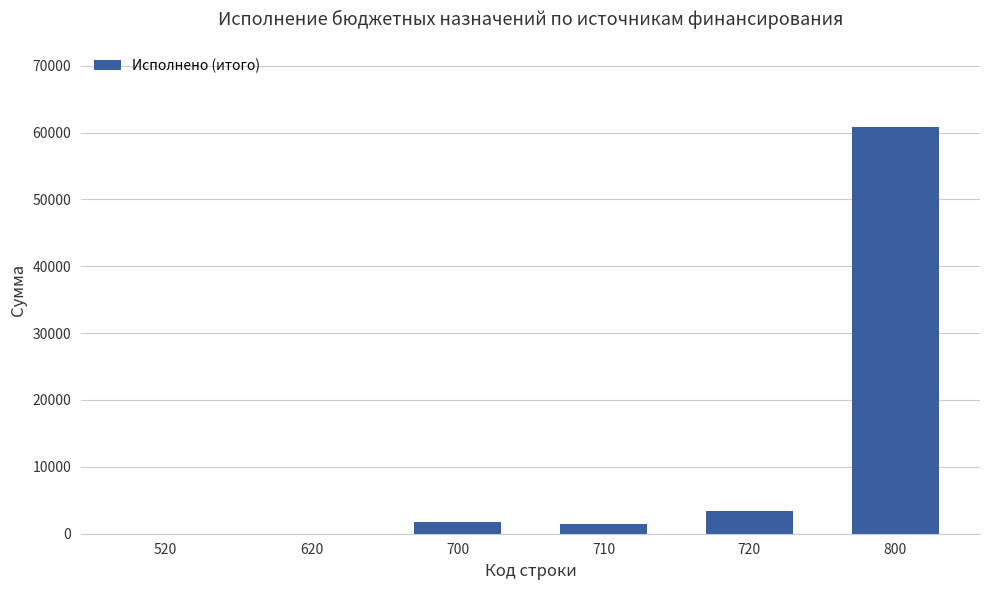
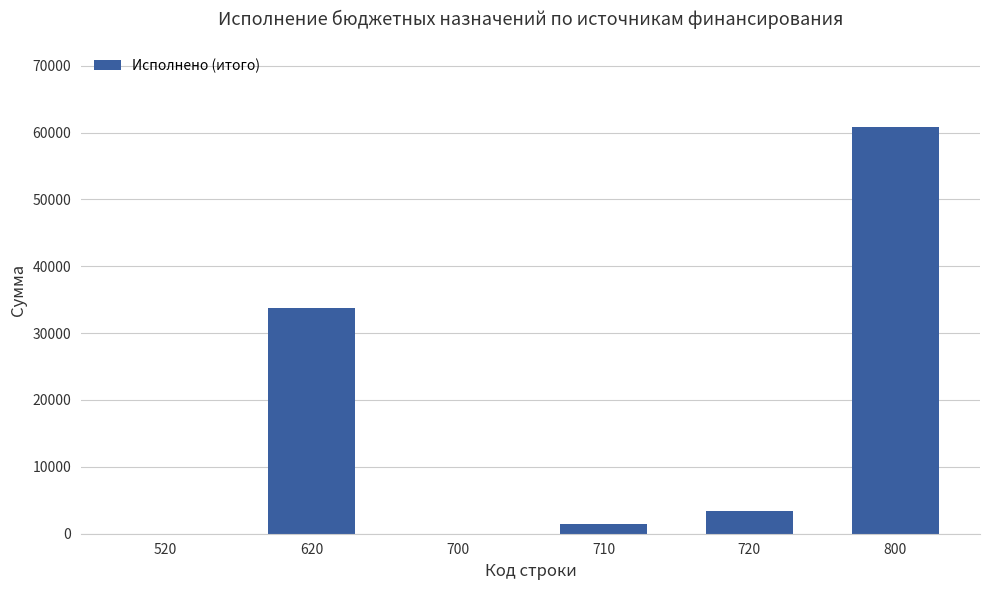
620: 0 -> 34000
700: 2000 -> 0
